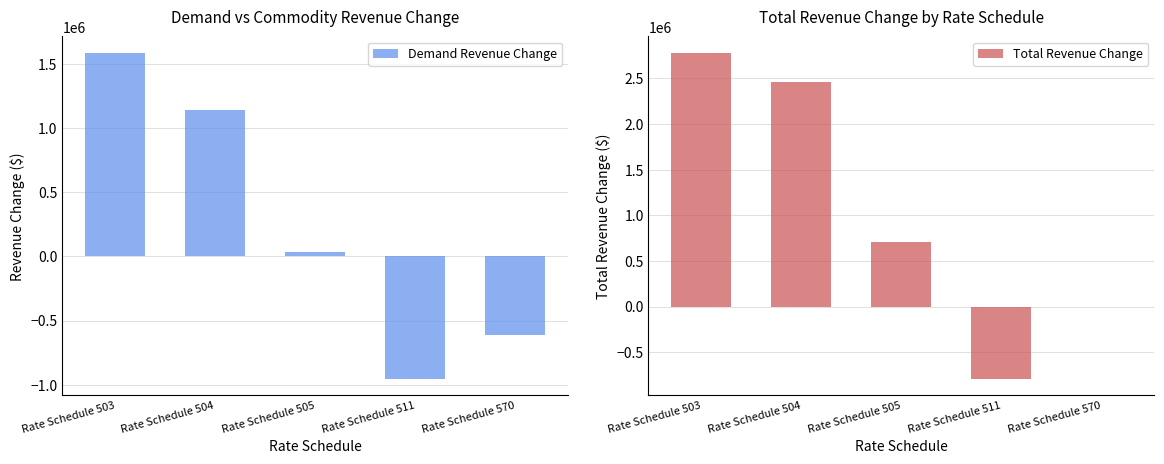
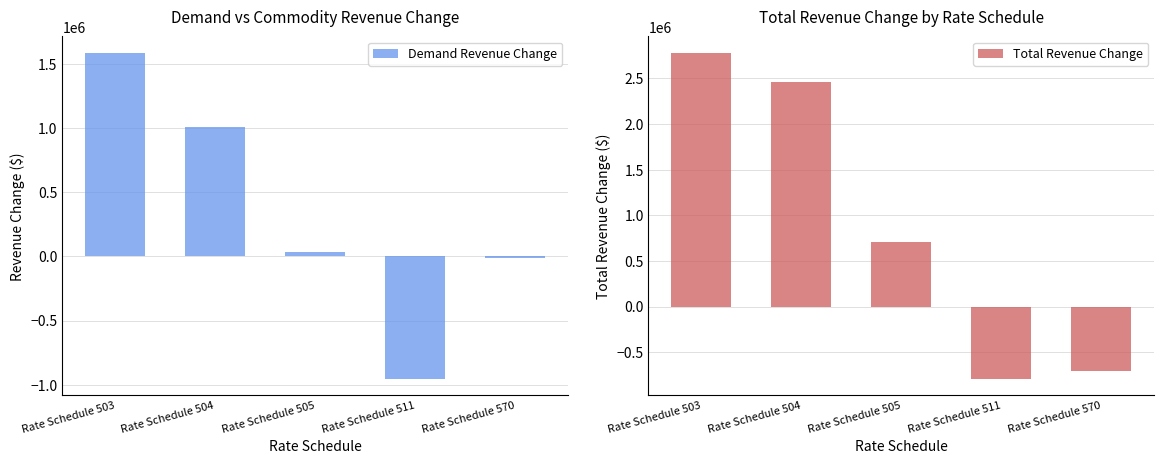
Demand vs Commodity Revenue Change, Rate Schedule 504: 1150000 -> 1010000
Demand vs Commodity Revenue Change, Rate Schedule 570: -610000 -> -10000
Total Revenue Change by Rate Schedule, Rate Schedule 570: 0 -> -700000
